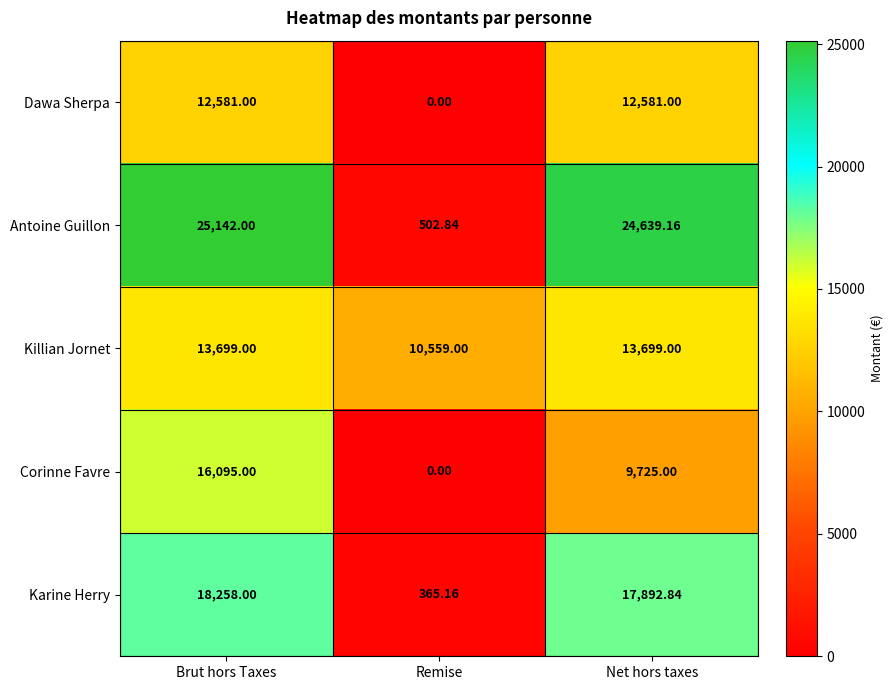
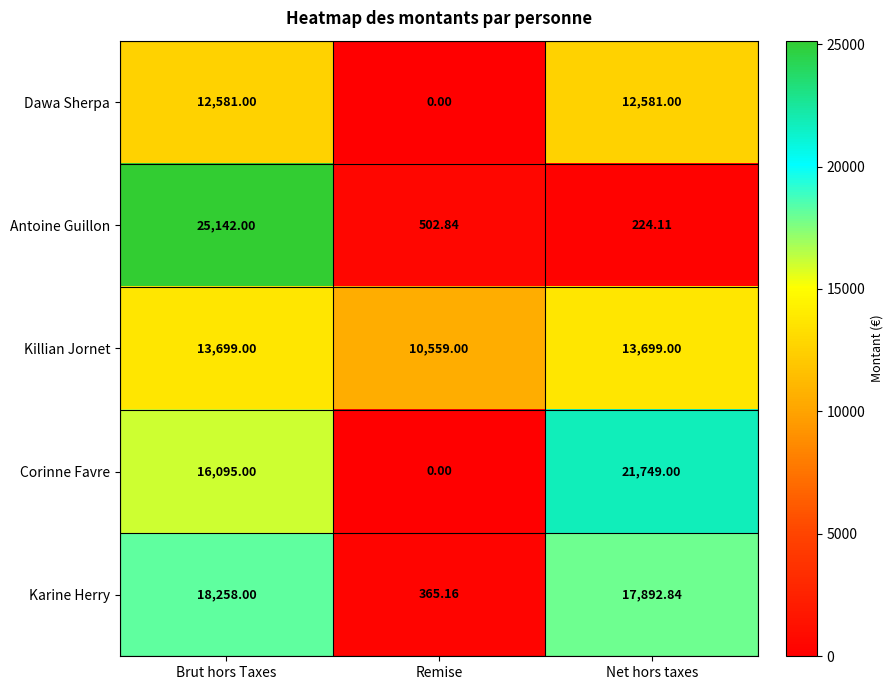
Antoine Guillon, Net hors taxes: 24,639.16 -> 224.11
Corinne Favre, Net hors taxes: 9,725.00 -> 21,749.00
